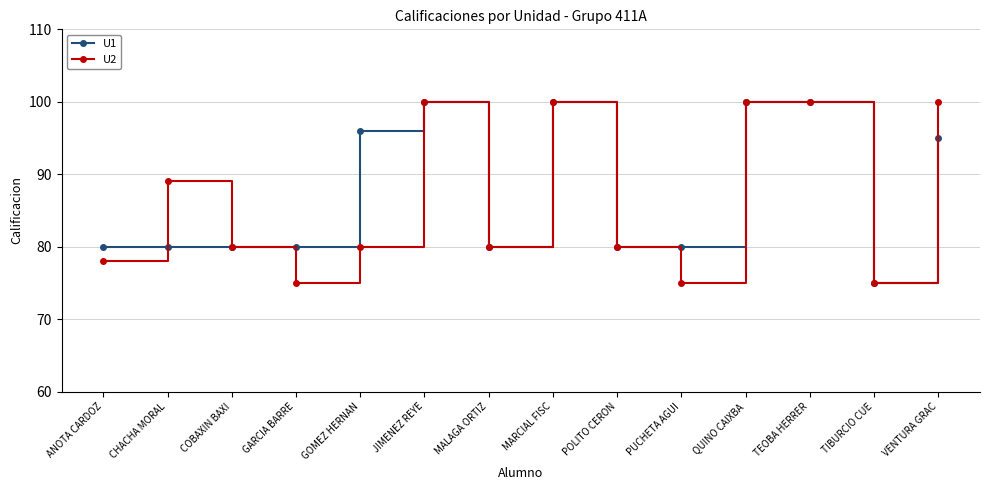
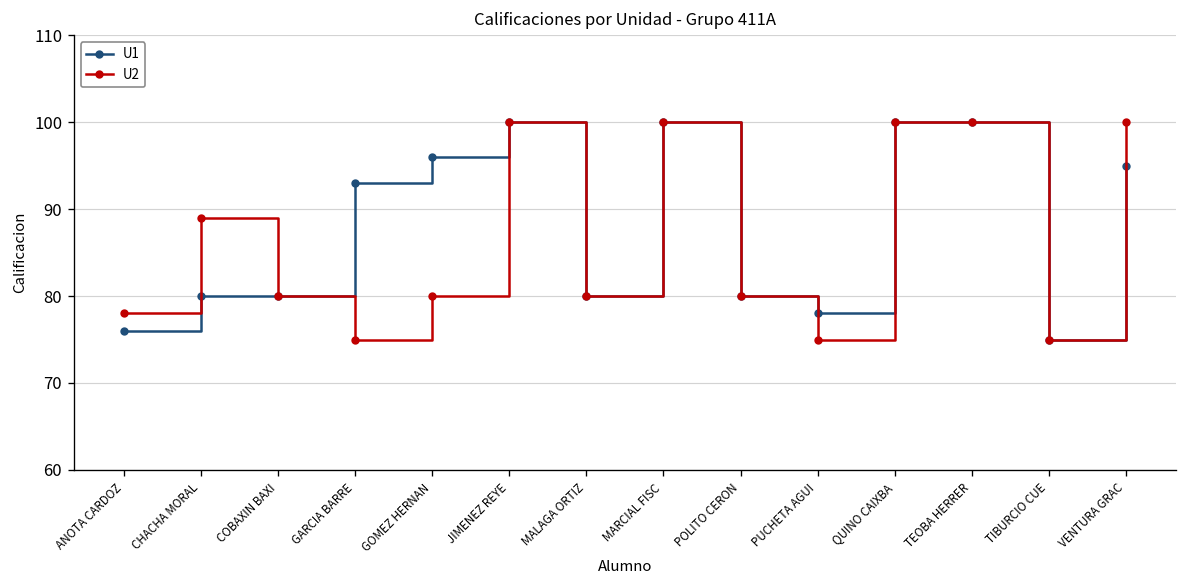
U1, ANOTA CARDOZ: 80 -> 76
U1, GARCIA BARRE: 80 -> 93
U1, PUCHETA AGUI: 80 -> 78
